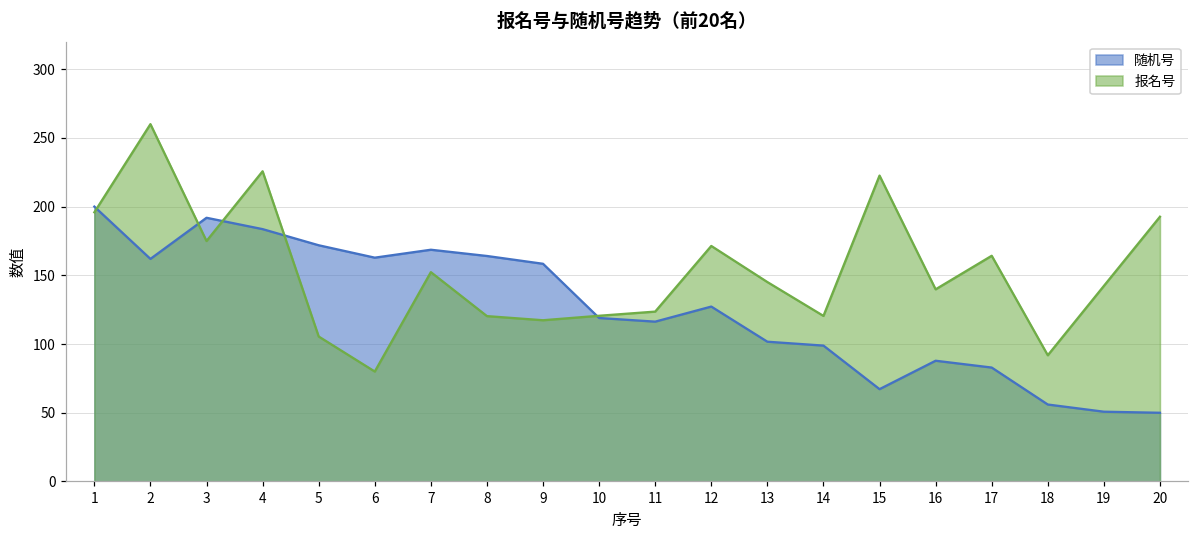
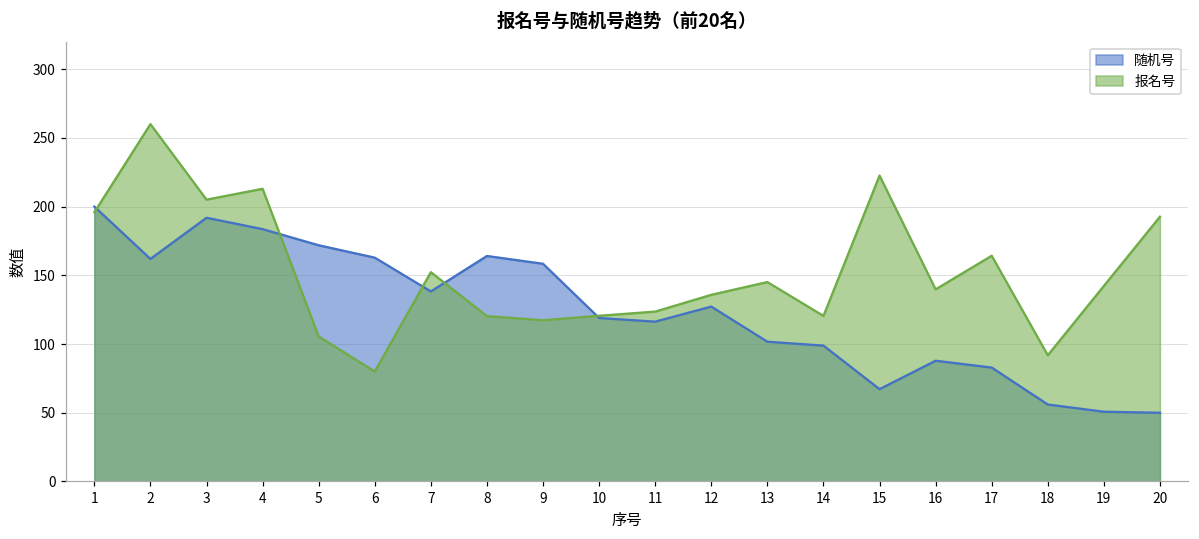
报名号, 3: 175 -> 205
报名号, 4: 226 -> 213
随机号, 7: 169 -> 138
报名号, 12: 171 -> 136
